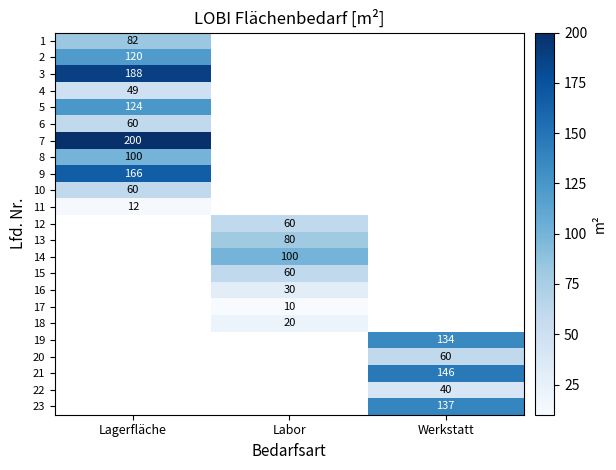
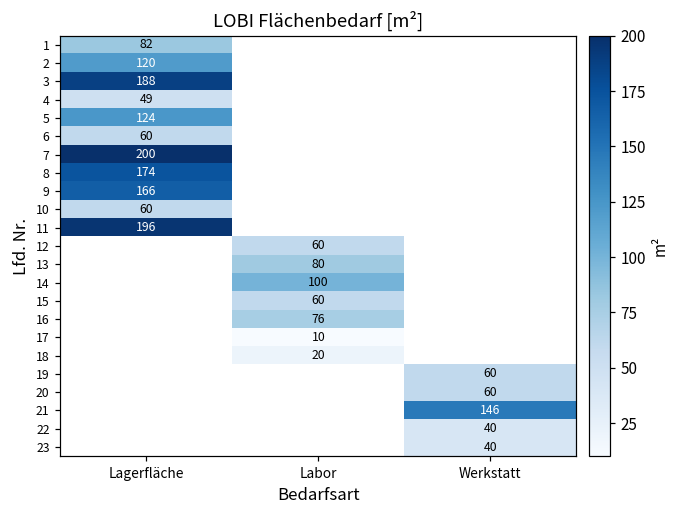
8, Lagerfläche: 100 -> 174
11, Lagerfläche: 12 -> 196
16, Labor: 30 -> 76
19, Werkstatt: 134 -> 60
23, Werkstatt: 137 -> 40
